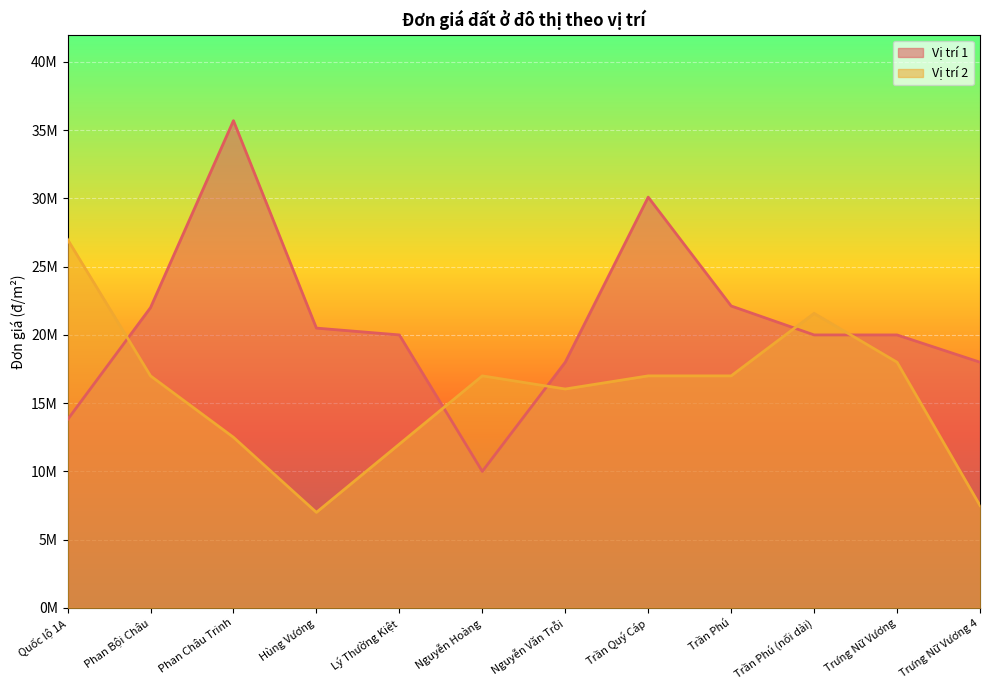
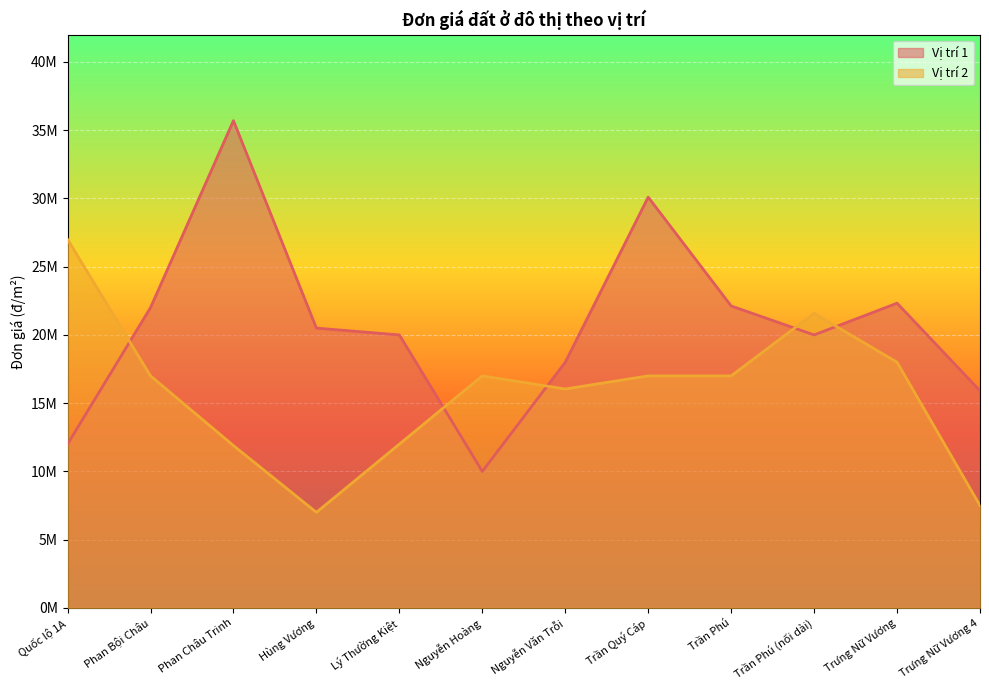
Vị trí 1, Quốc lộ 1A: 13800000 -> 12000000
Vị trí 2, Phan Châu Trinh: 12500000 -> 11900000
Vị trí 1, Trưng Nữ Vương: 20000000 -> 22300000
Vị trí 1, Trưng Nữ Vương 4: 18000000 -> 15900000
